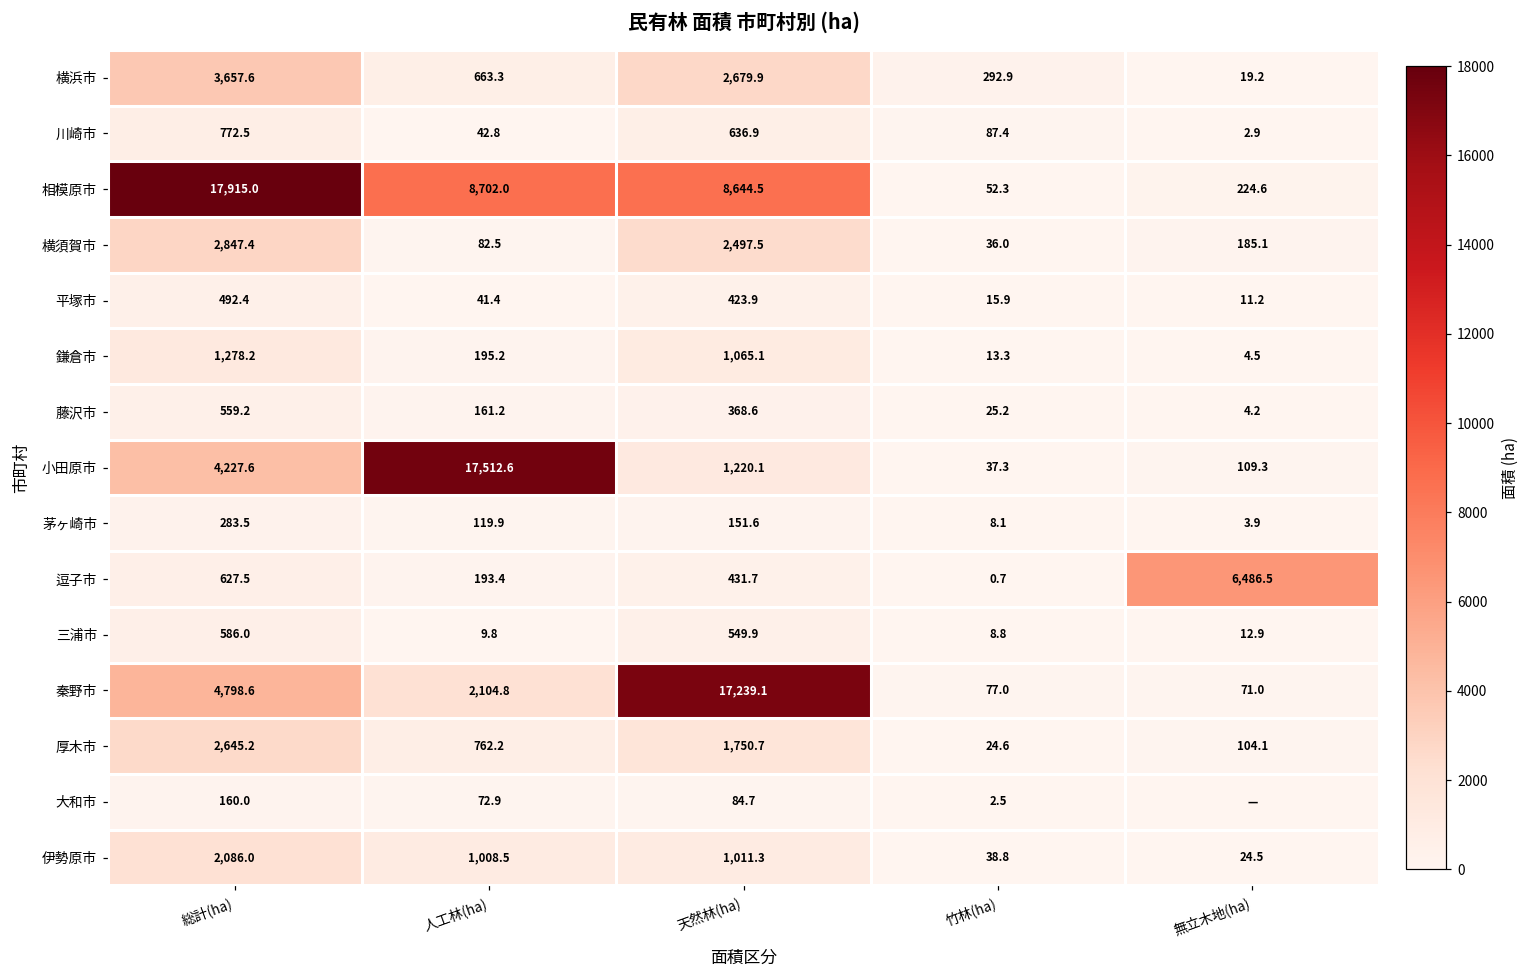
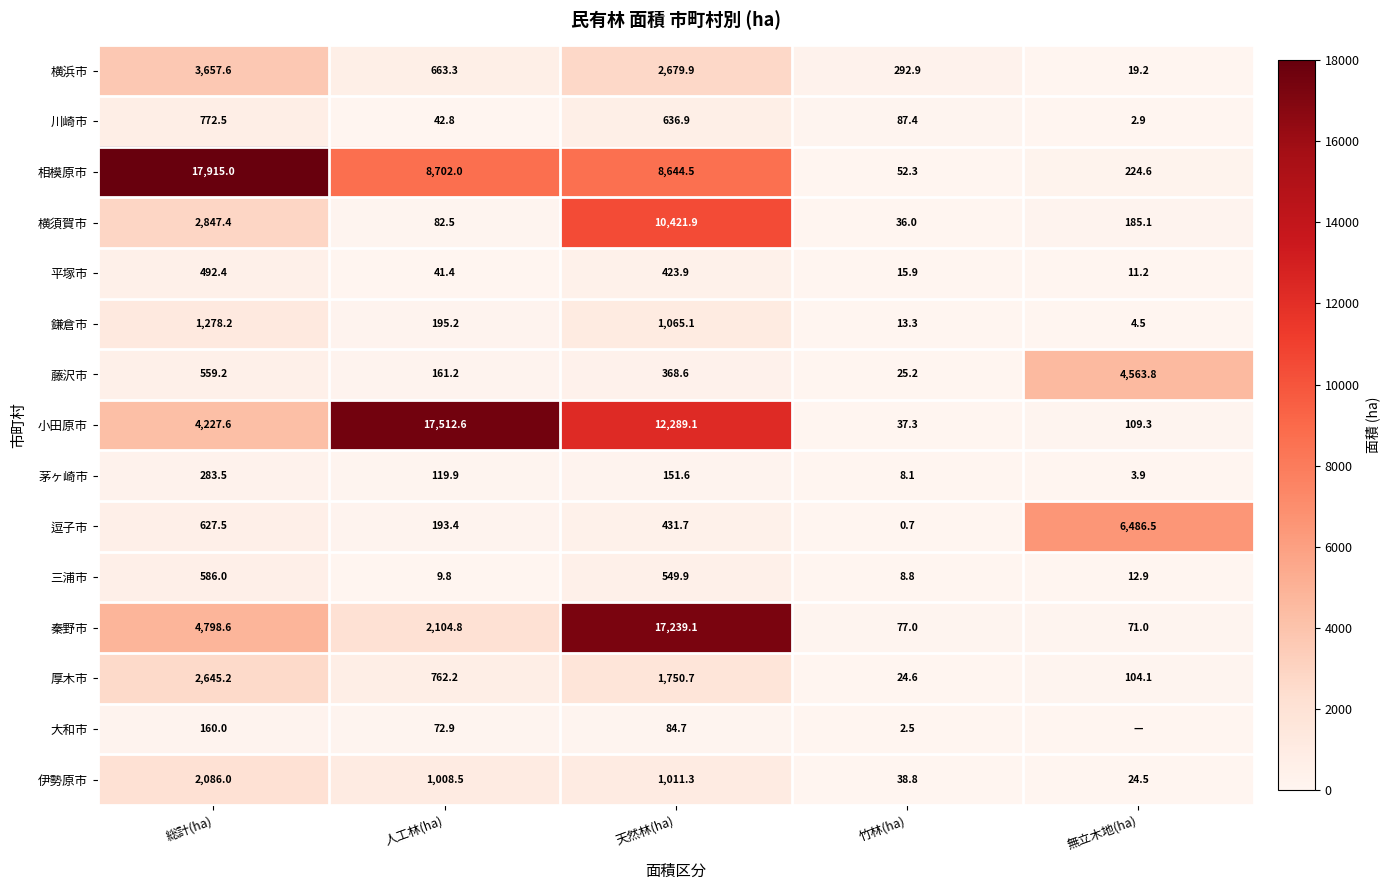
横須賀市, 天然林(ha): 2,497.5 -> 10,421.9
藤沢市, 無立木地(ha): 4.2 -> 4,563.8
小田原市, 天然林(ha): 1,220.1 -> 12,289.1
